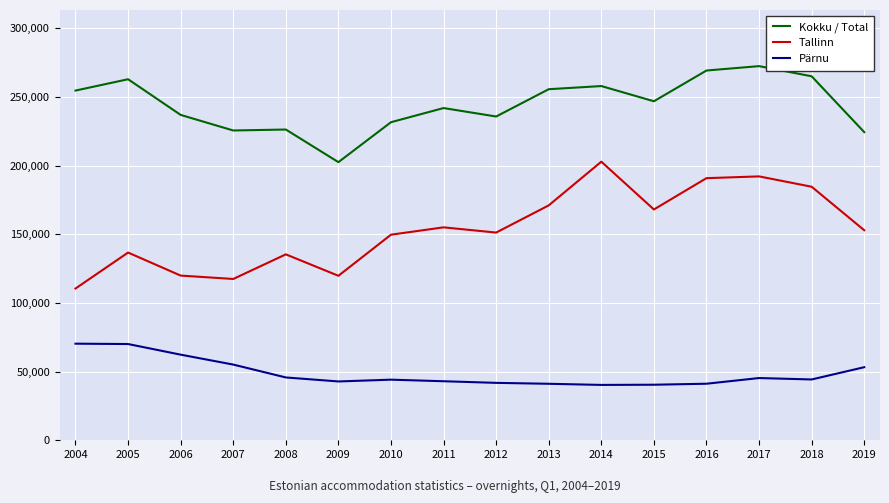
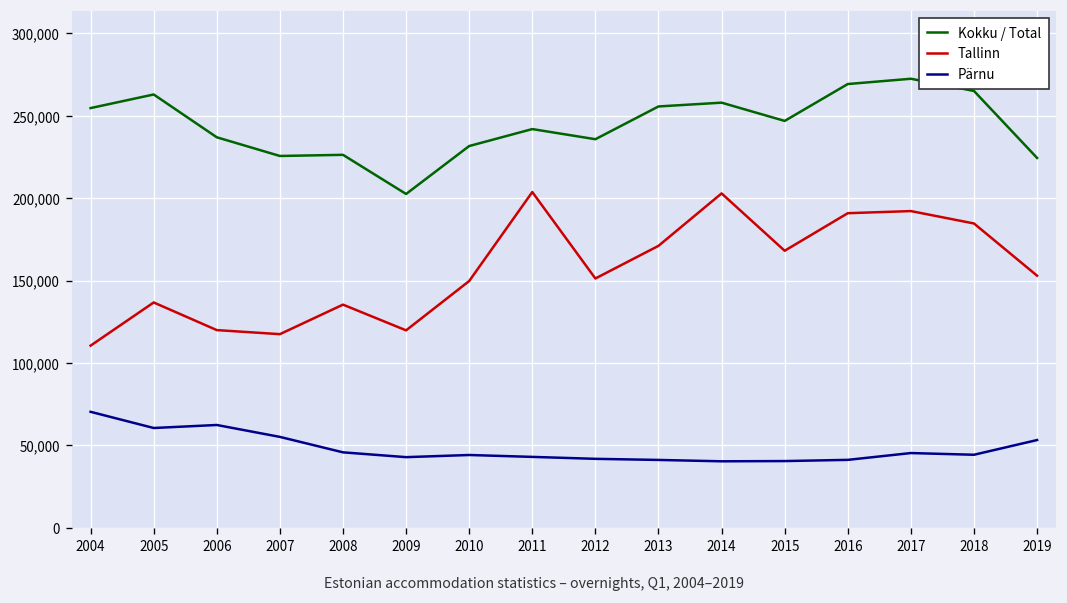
Pärnu, 2005: 70,000 -> 61,000
Tallinn, 2011: 155,000 -> 204,000
